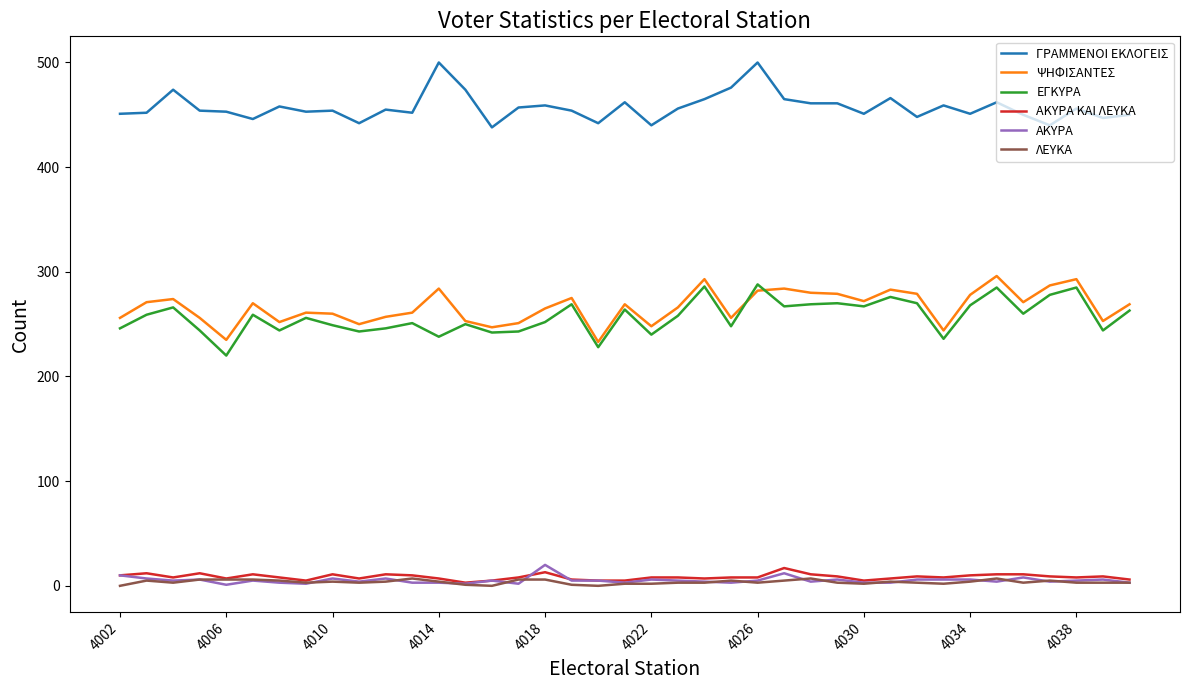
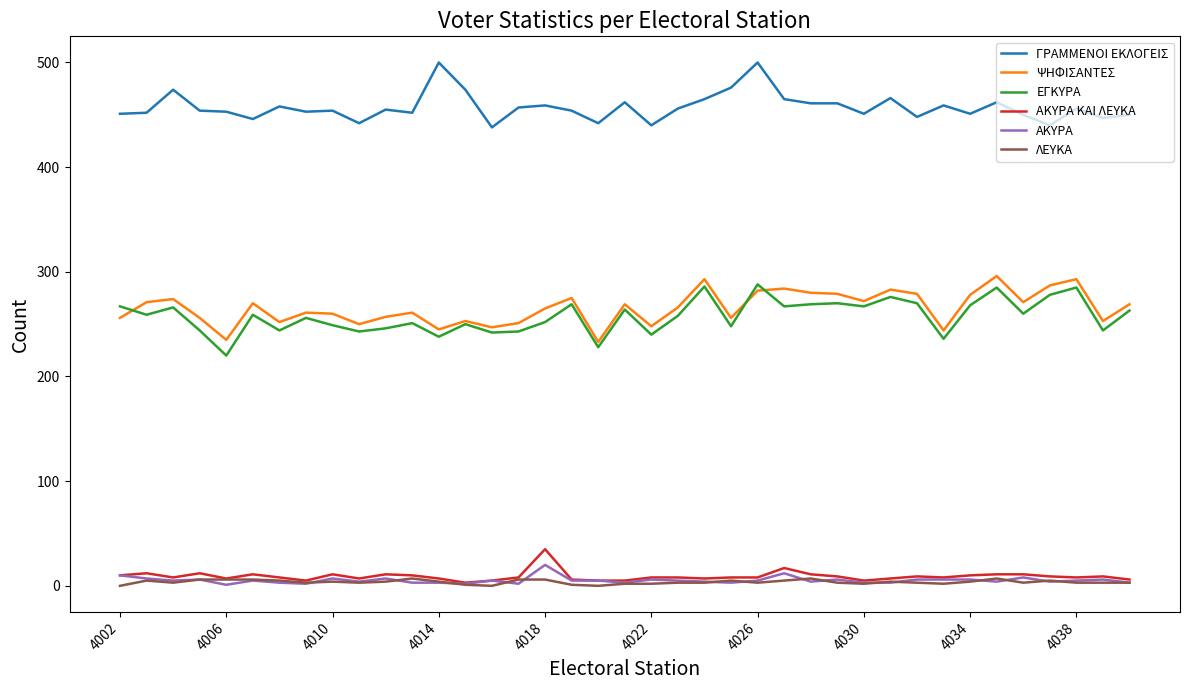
ΕΓΚΥΡΑ, 4002: 246 -> 267
ΨΗΦΙΣΑΝΤΕΣ, 4014: 284 -> 245
ΑΚΥΡΑ ΚΑΙ ΛΕΥΚΑ, 4018: 13 -> 35
